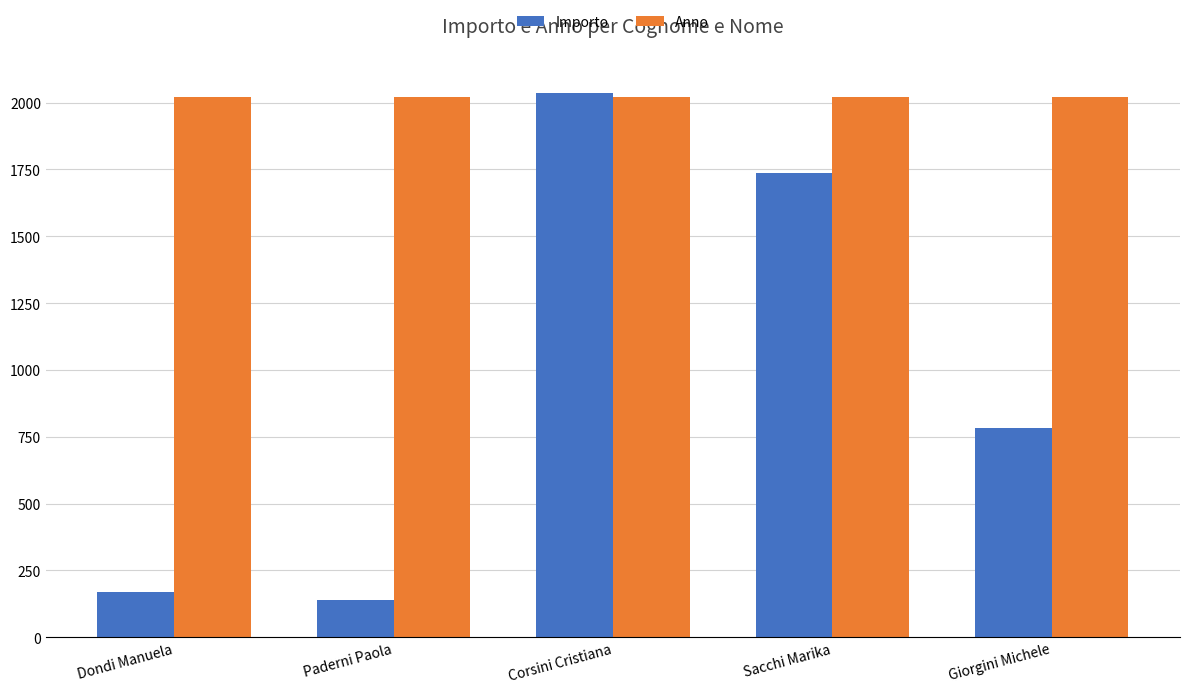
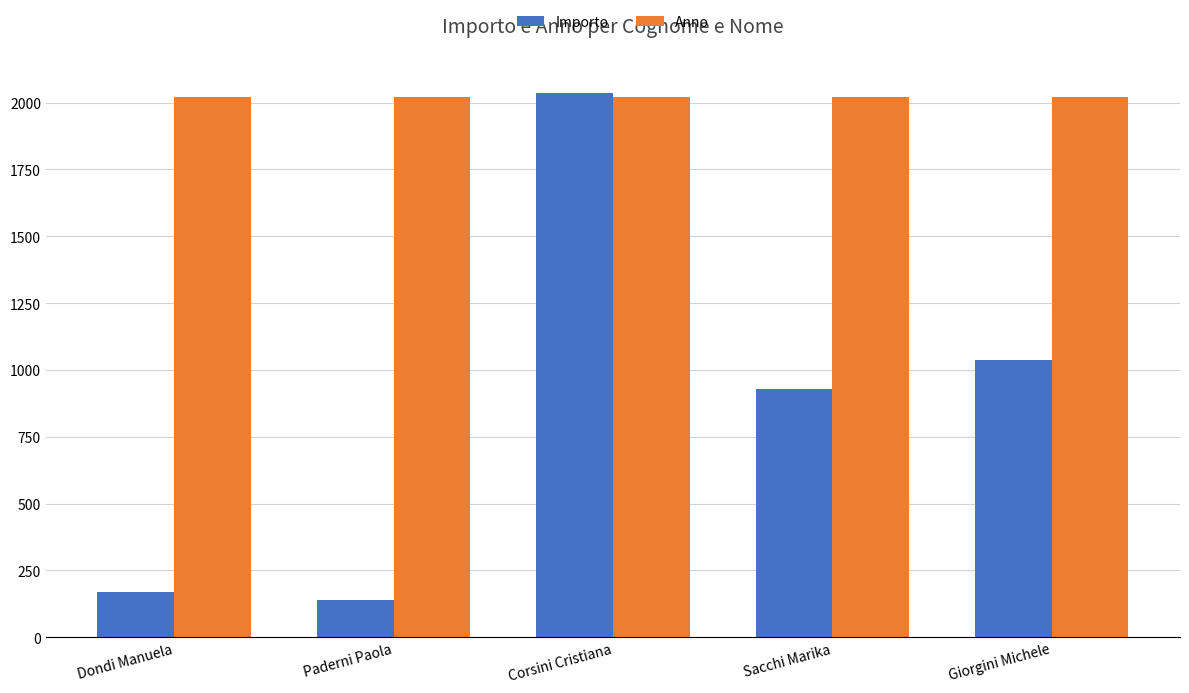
Importo, Sacchi Marika: 1740 -> 930
Importo, Giorgini Michele: 780 -> 1040
